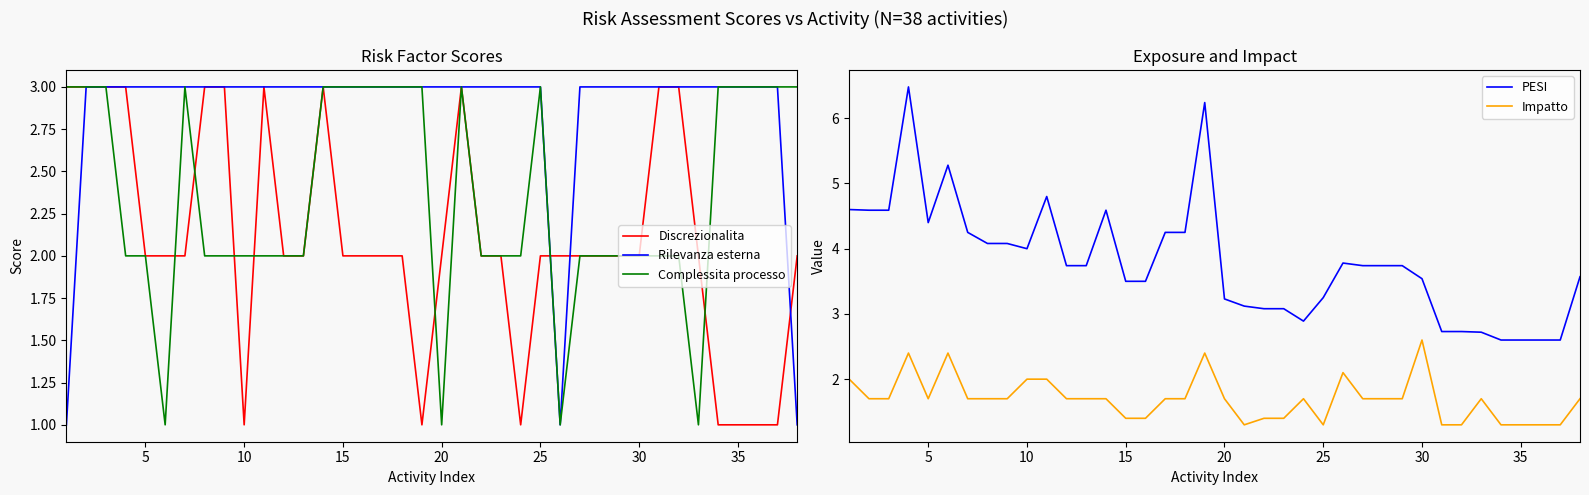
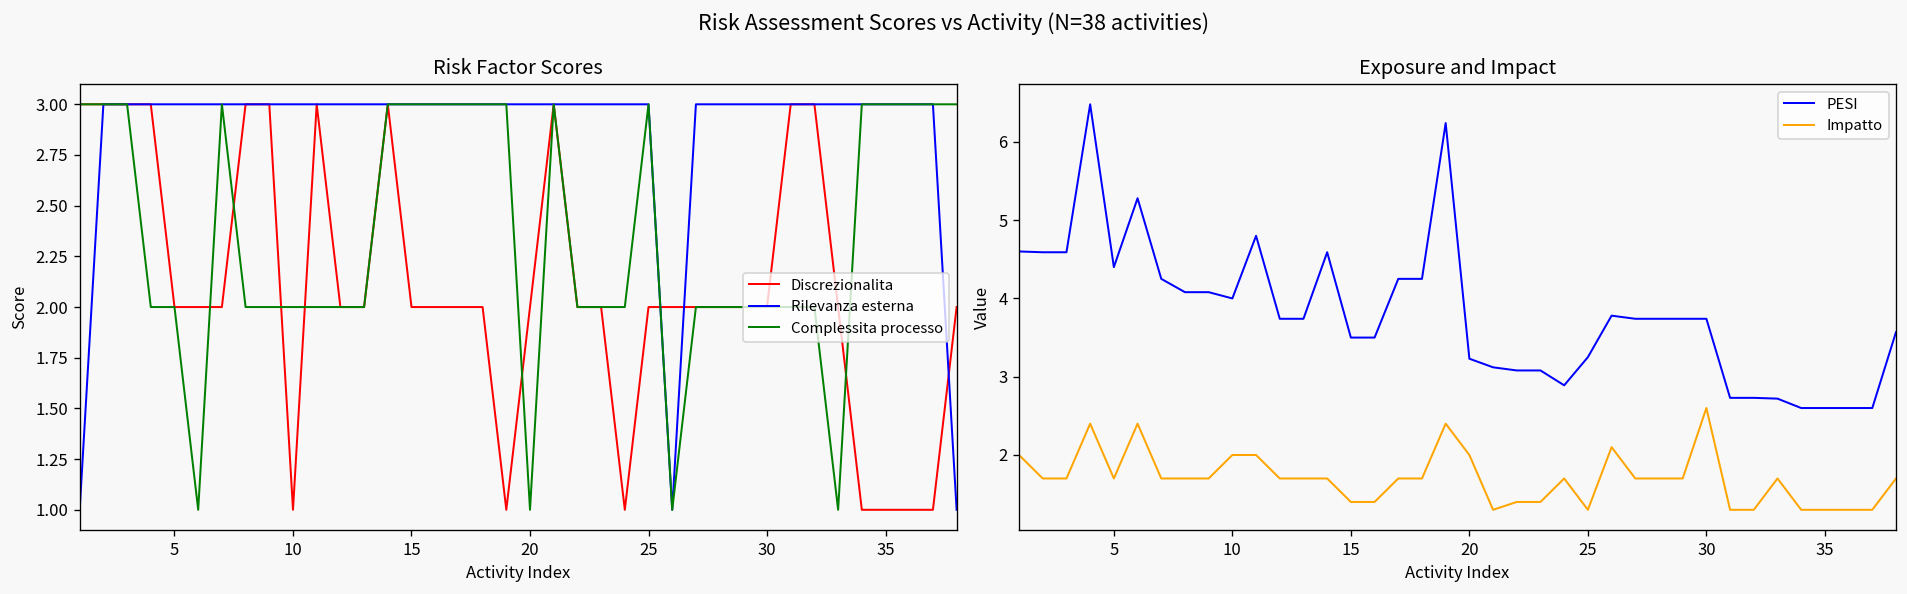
Exposure and Impact, Impatto, 20: 1.7 -> 2.0
Exposure and Impact, PESI, 30: 3.5 -> 3.7
